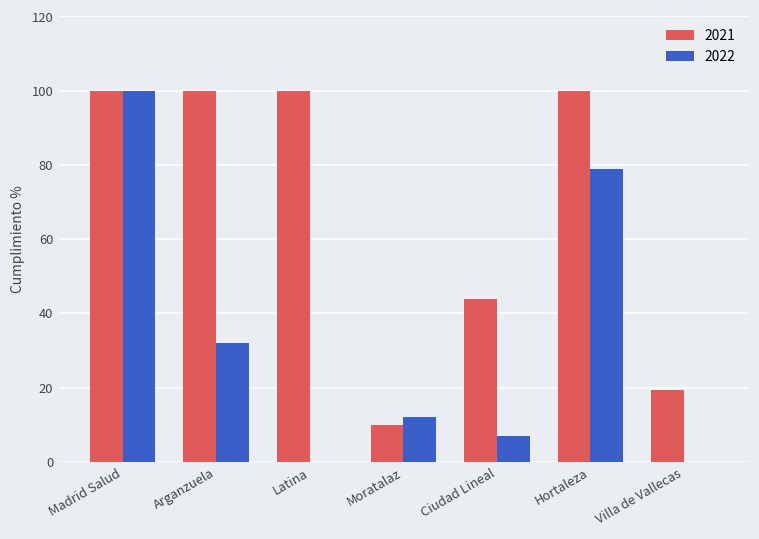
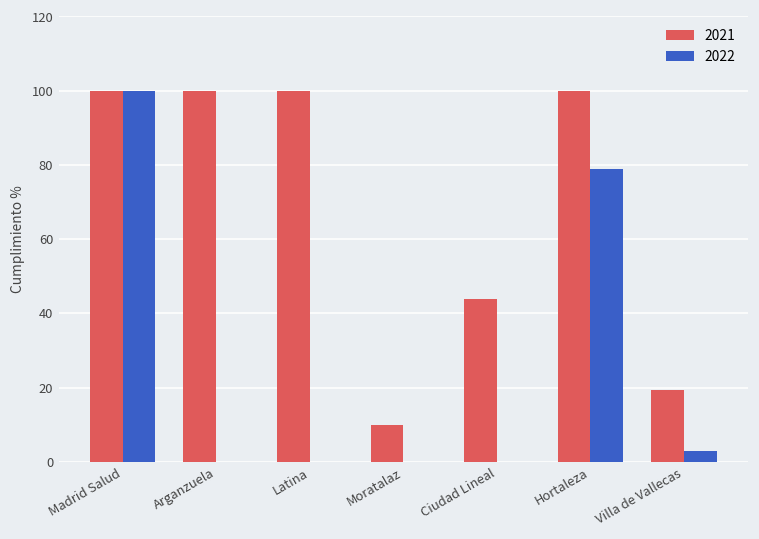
2022, Arganzuela: 32 -> 0
2022, Moratalaz: 12 -> 0
2022, Ciudad Lineal: 7 -> 0
2022, Villa de Vallecas: 0 -> 3
